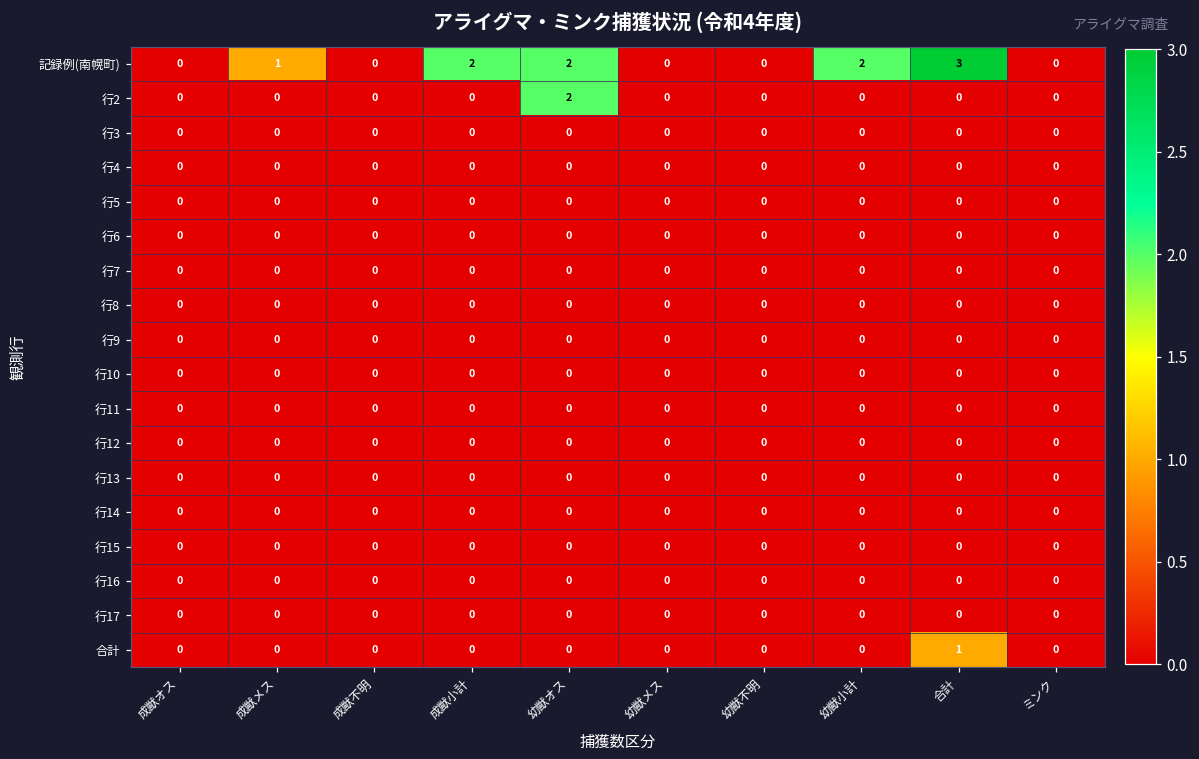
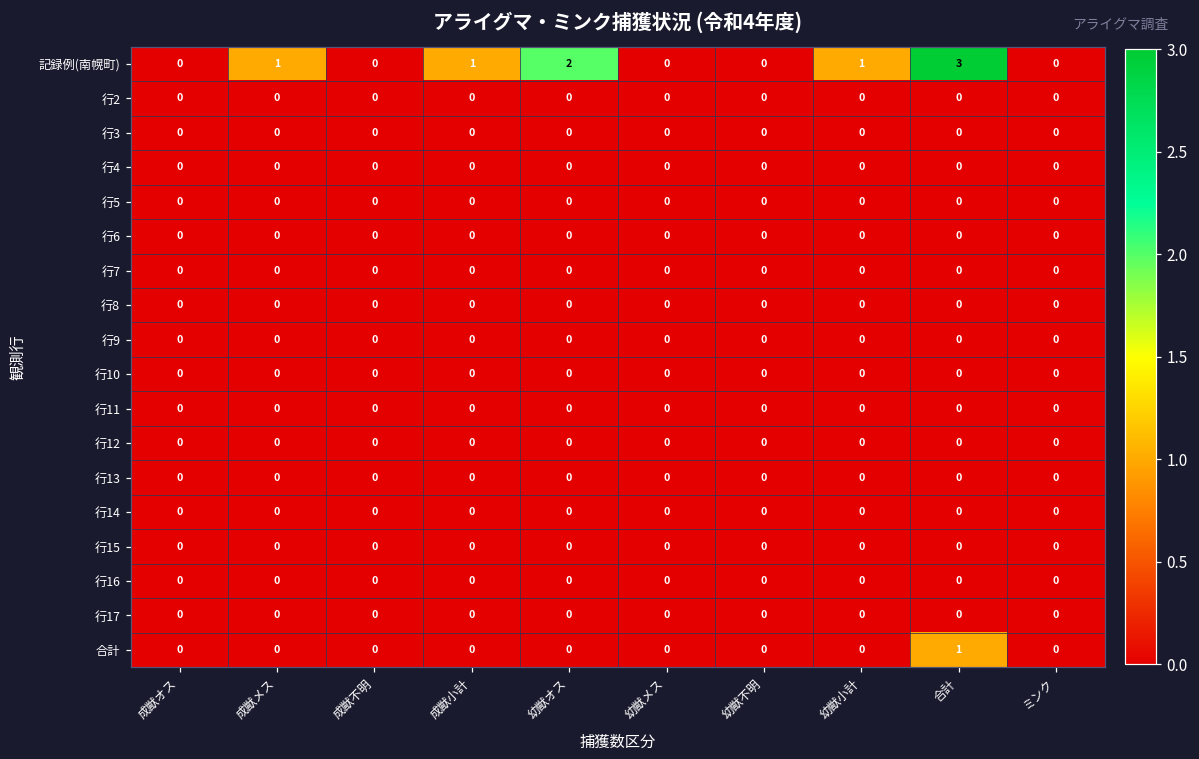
記録例(南幌町), 成獣小計: 2 -> 1
記録例(南幌町), 幼獣小計: 2 -> 1
行2, 幼獣オス: 2 -> 0
